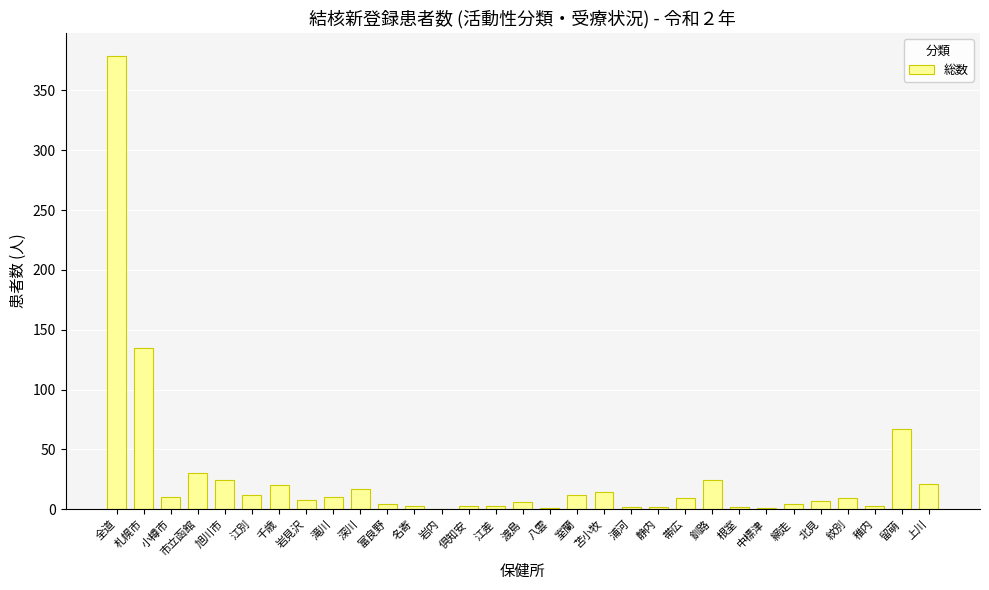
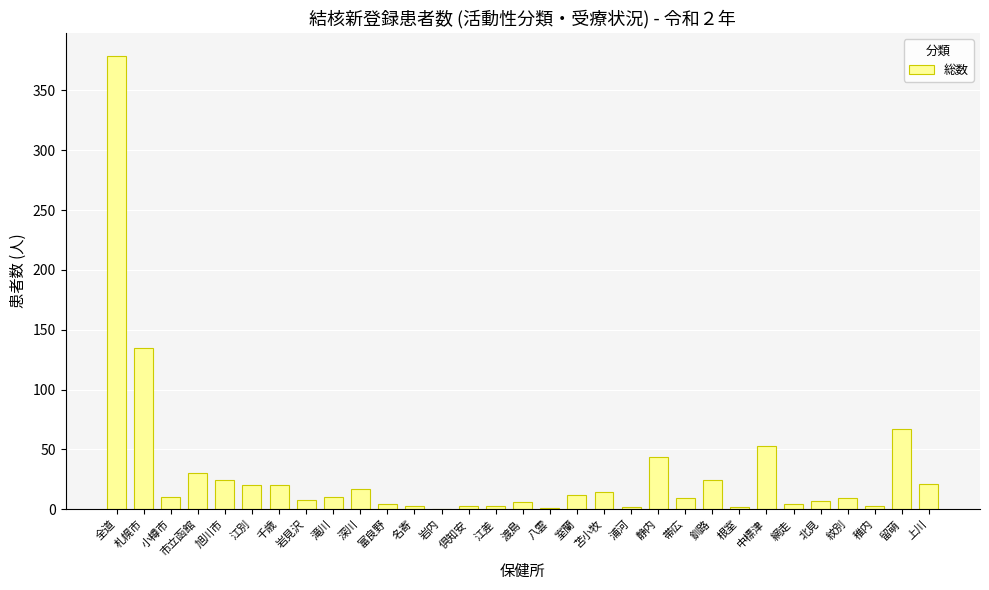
江別: 12 -> 20
静内: 2 -> 44
中標津: 1 -> 53
